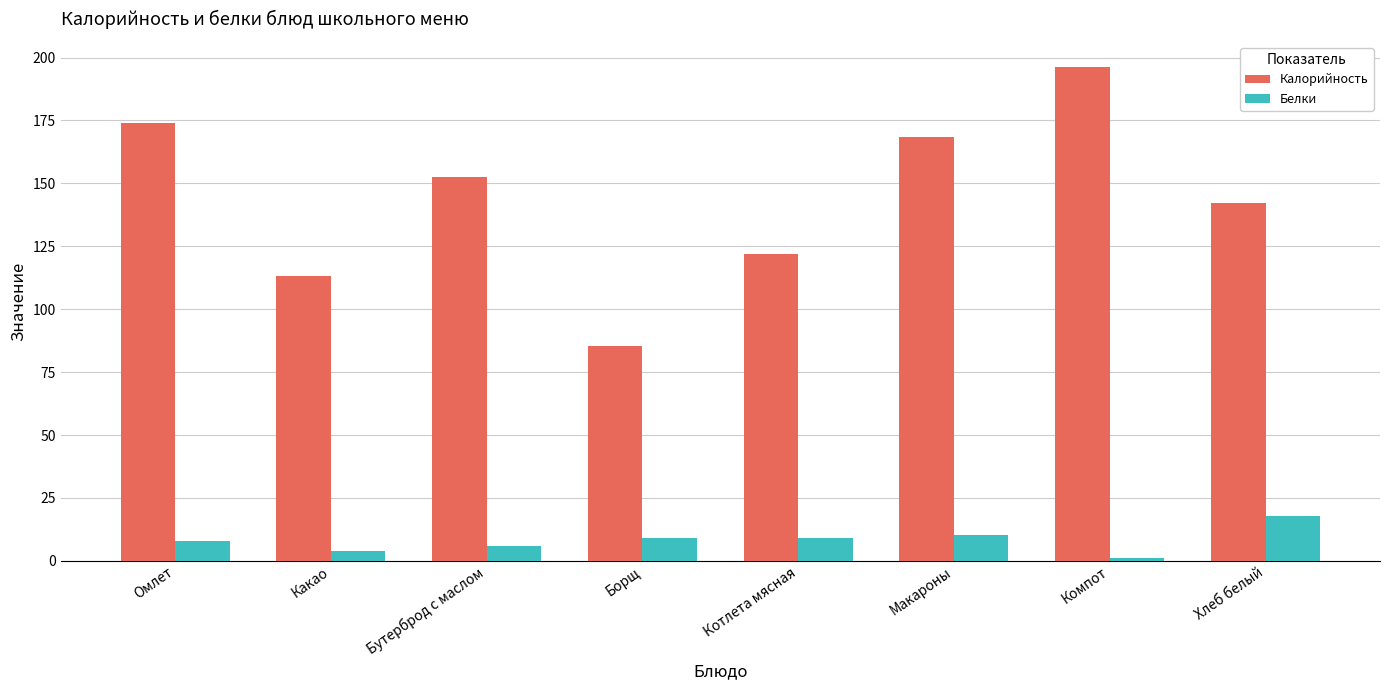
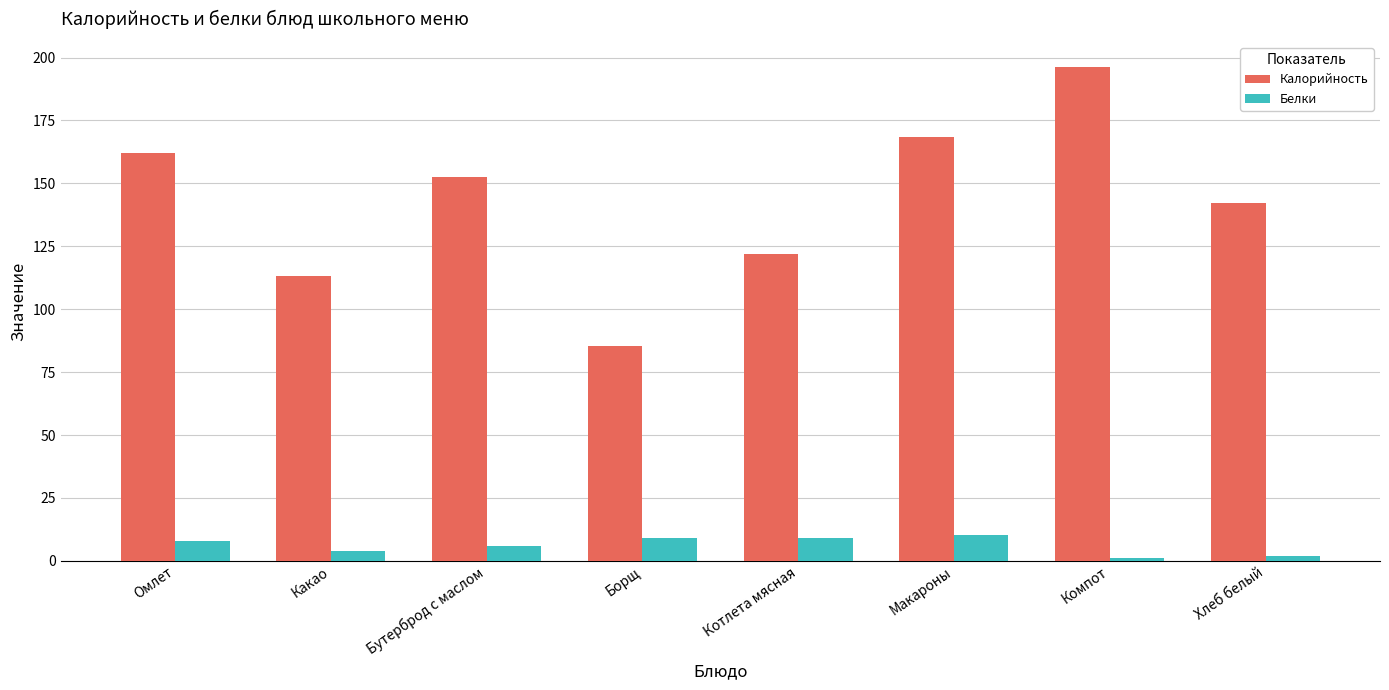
Калорийность, Омлет: 174 -> 162
Белки, Хлеб белый: 18 -> 2
